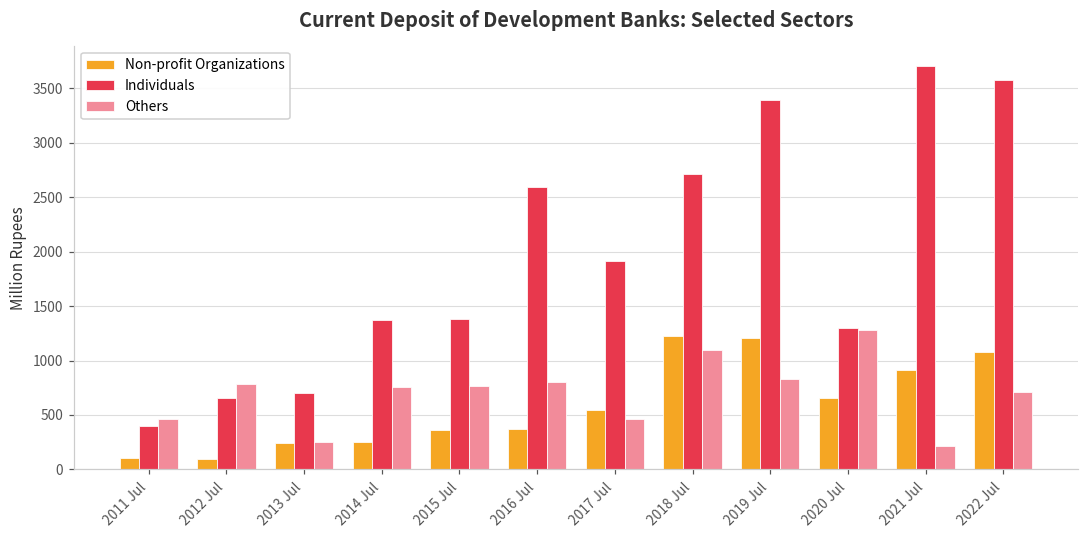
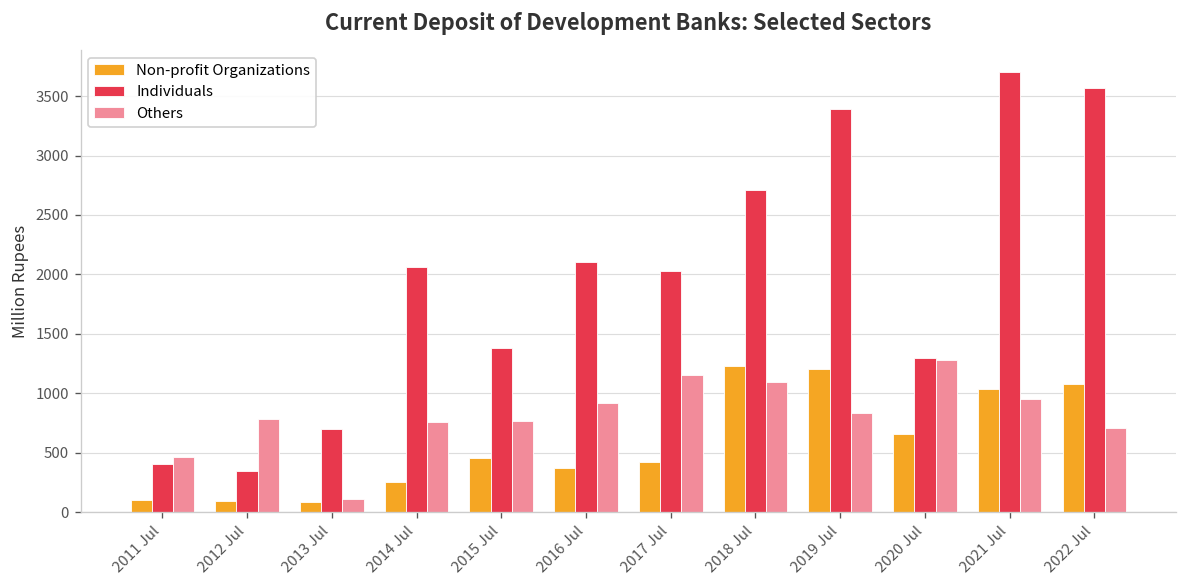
Individuals, 2012 Jul: 700 -> 300
Non-profit Organizations, 2013 Jul: 200 -> 100
Others, 2013 Jul: 200 -> 100
Individuals, 2014 Jul: 1400 -> 2100
Non-profit Organizations, 2015 Jul: 400 -> 500
Individuals, 2016 Jul: 2600 -> 2100
Others, 2016 Jul: 800 -> 900
Non-profit Organizations, 2017 Jul: 500 -> 400
Individuals, 2017 Jul: 1900 -> 2000
Others, 2017 Jul: 500 -> 1200
Non-profit Organizations, 2021 Jul: 900 -> 1000
Others, 2021 Jul: 200 -> 900
